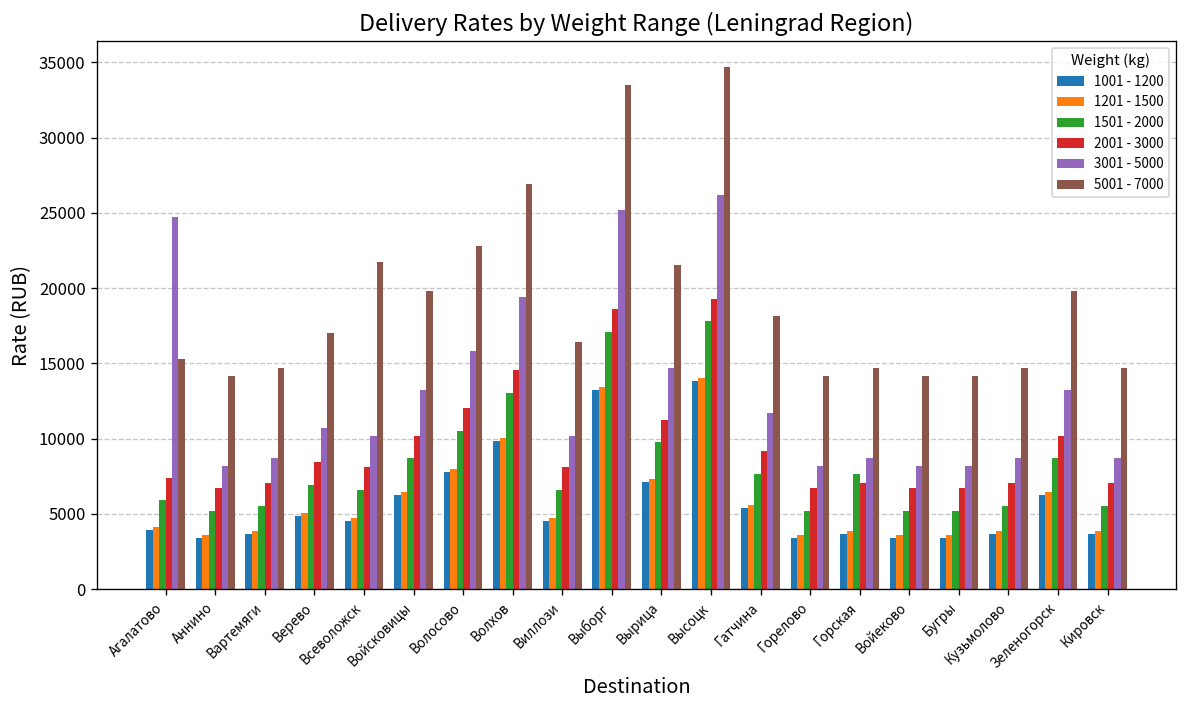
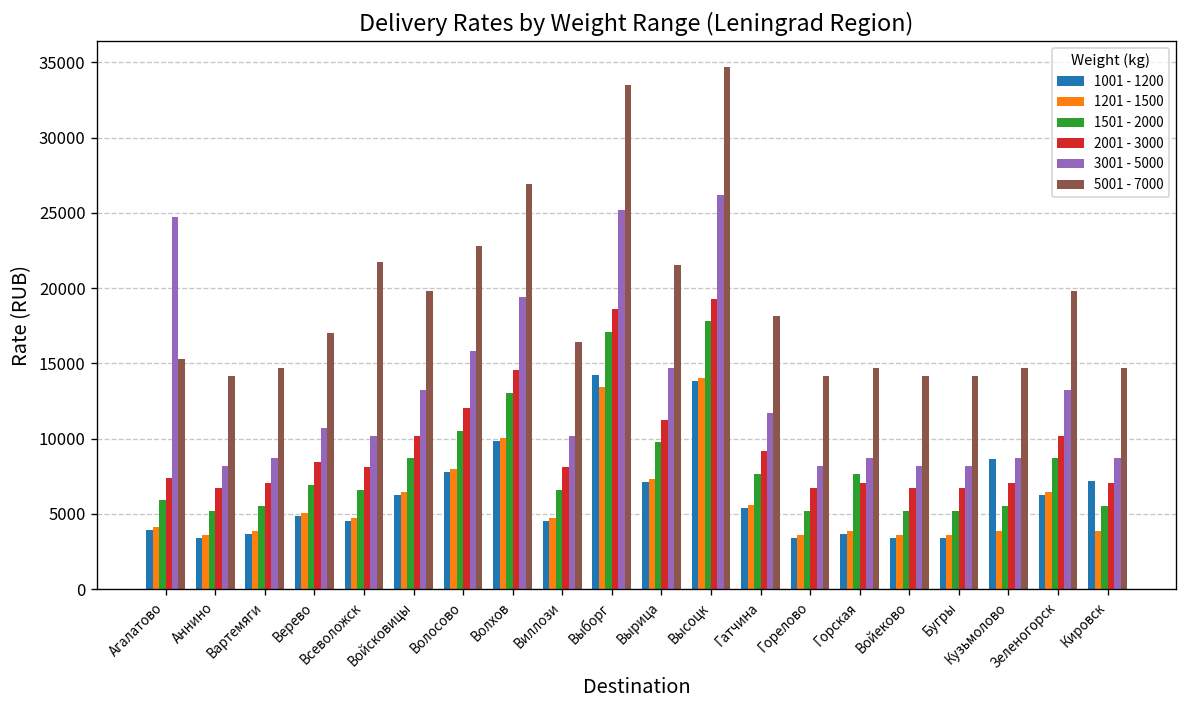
1001 - 1200, Выборг: 13200 -> 14200
1001 - 1200, Кузьмолово: 3700 -> 8600
1001 - 1200, Кировск: 3700 -> 7200
